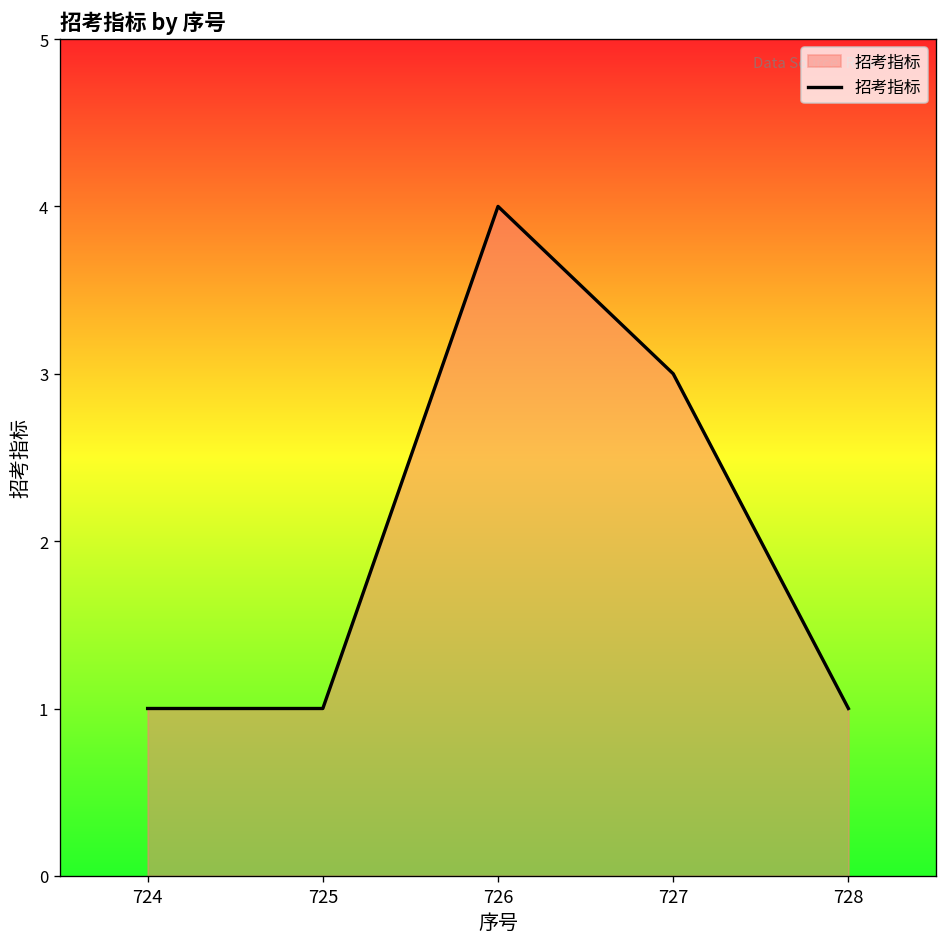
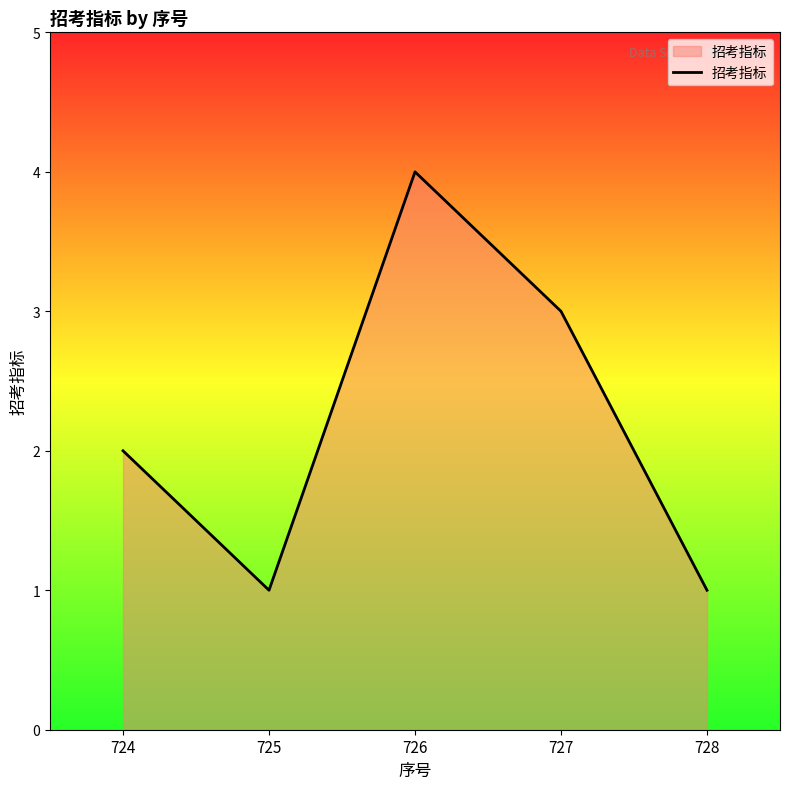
724: 1 -> 2
